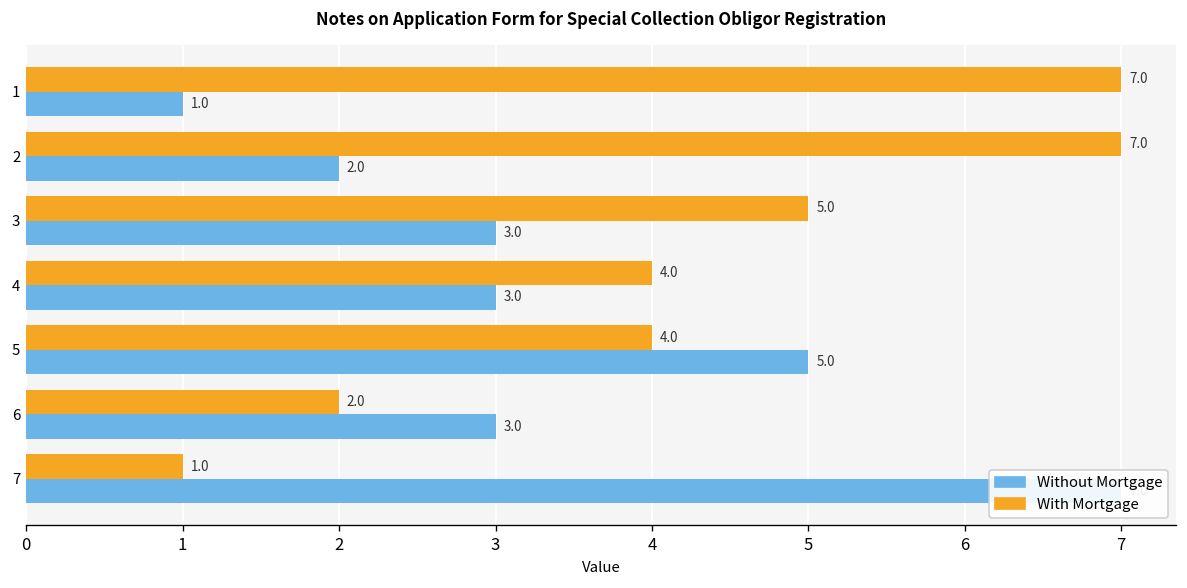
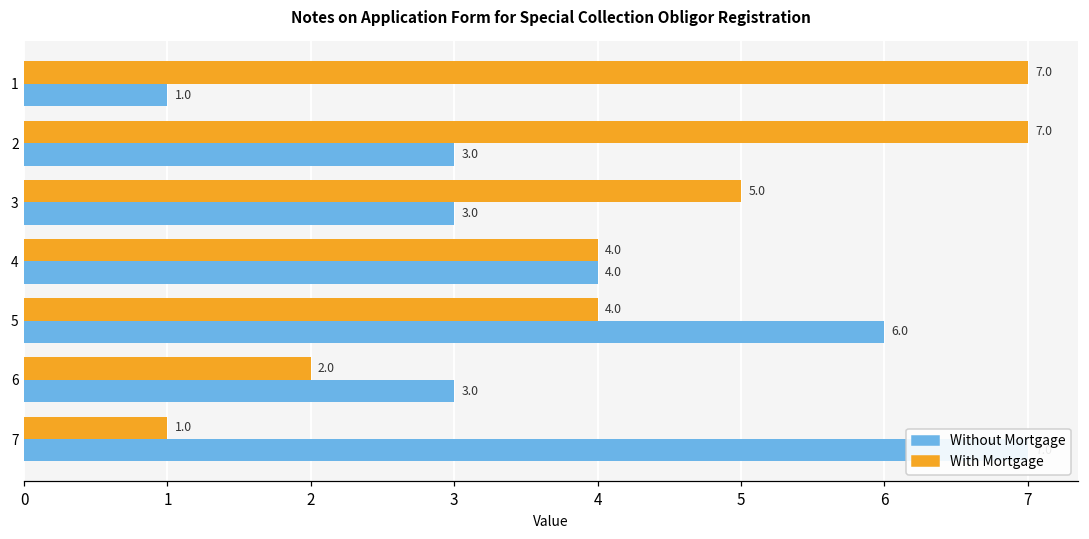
Without Mortgage, 2: 2.0 -> 3.0
Without Mortgage, 4: 3.0 -> 4.0
Without Mortgage, 5: 5.0 -> 6.0
